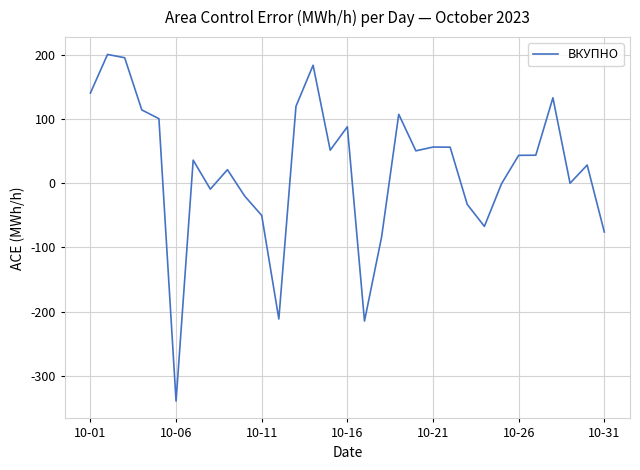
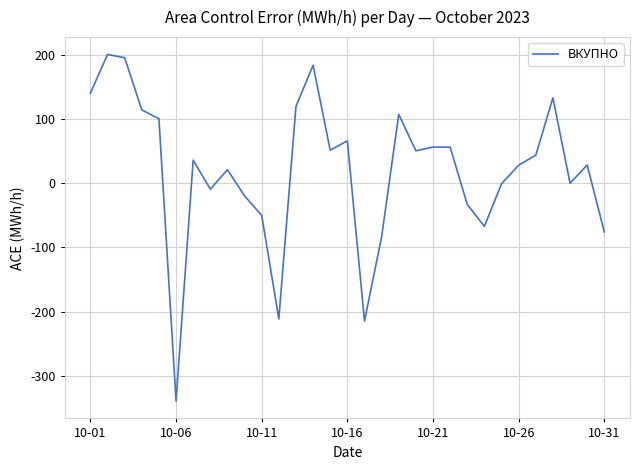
10-16: 90 -> 70
10-26: 40 -> 30
